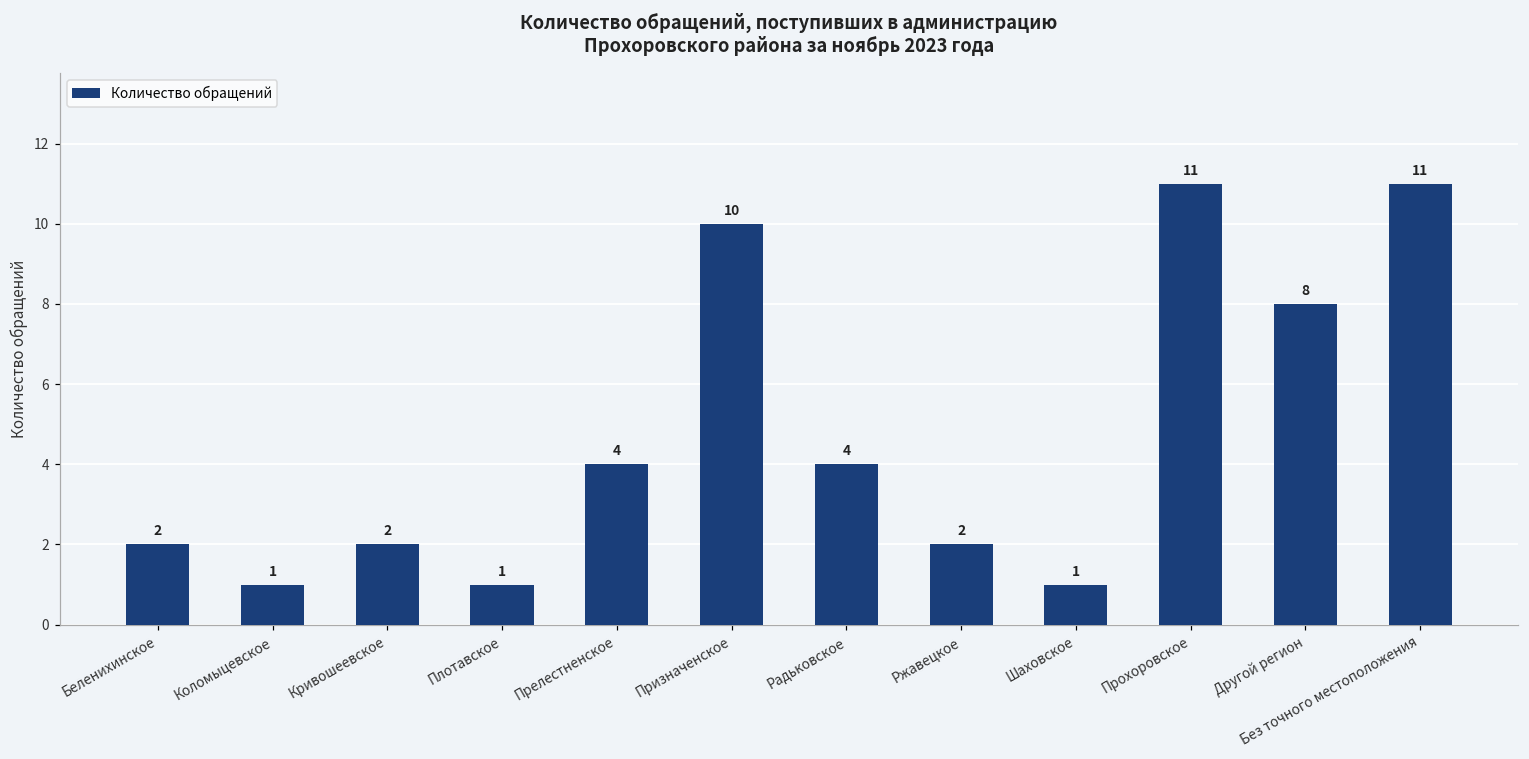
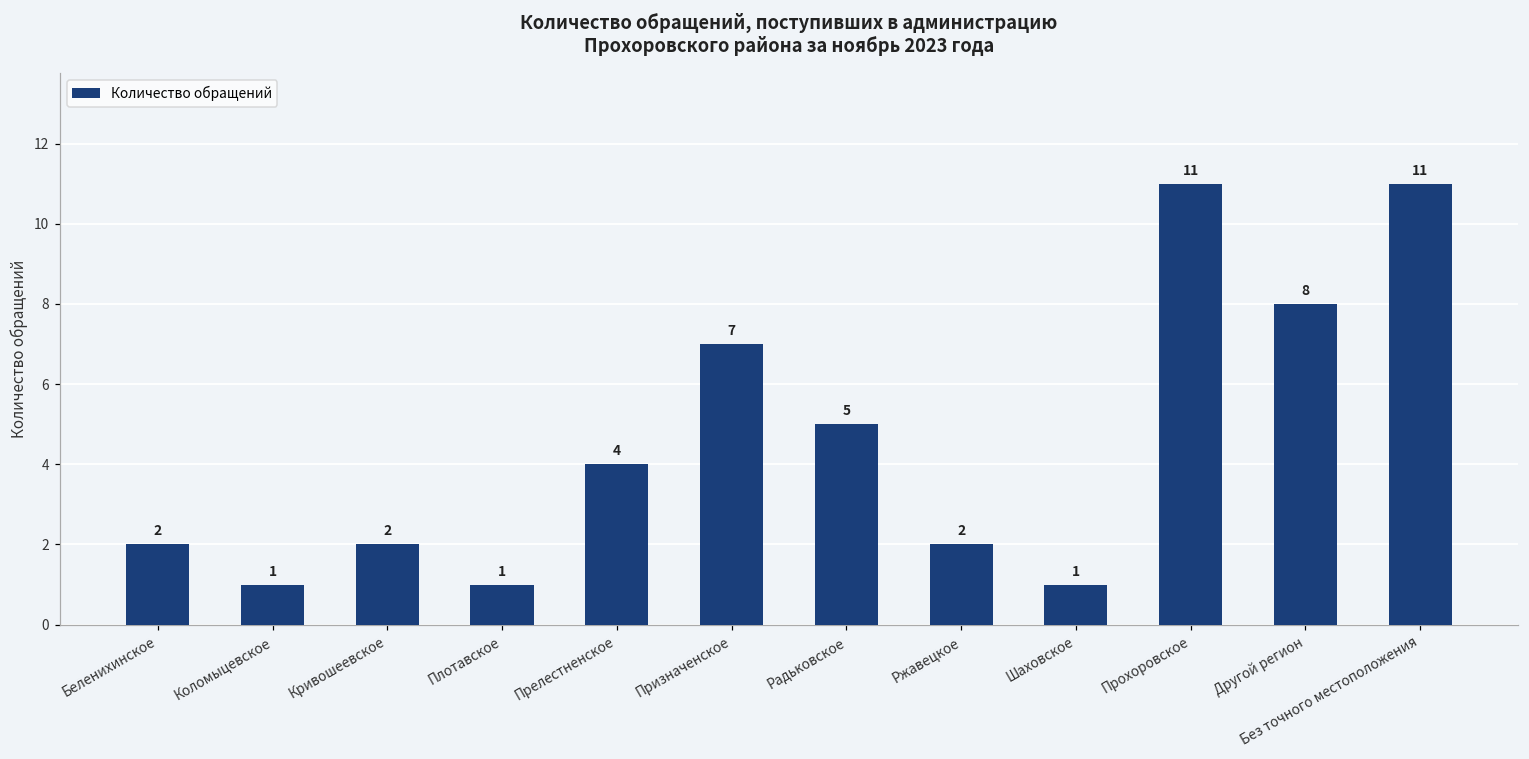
Призначенское: 10 -> 7
Радьковское: 4 -> 5
